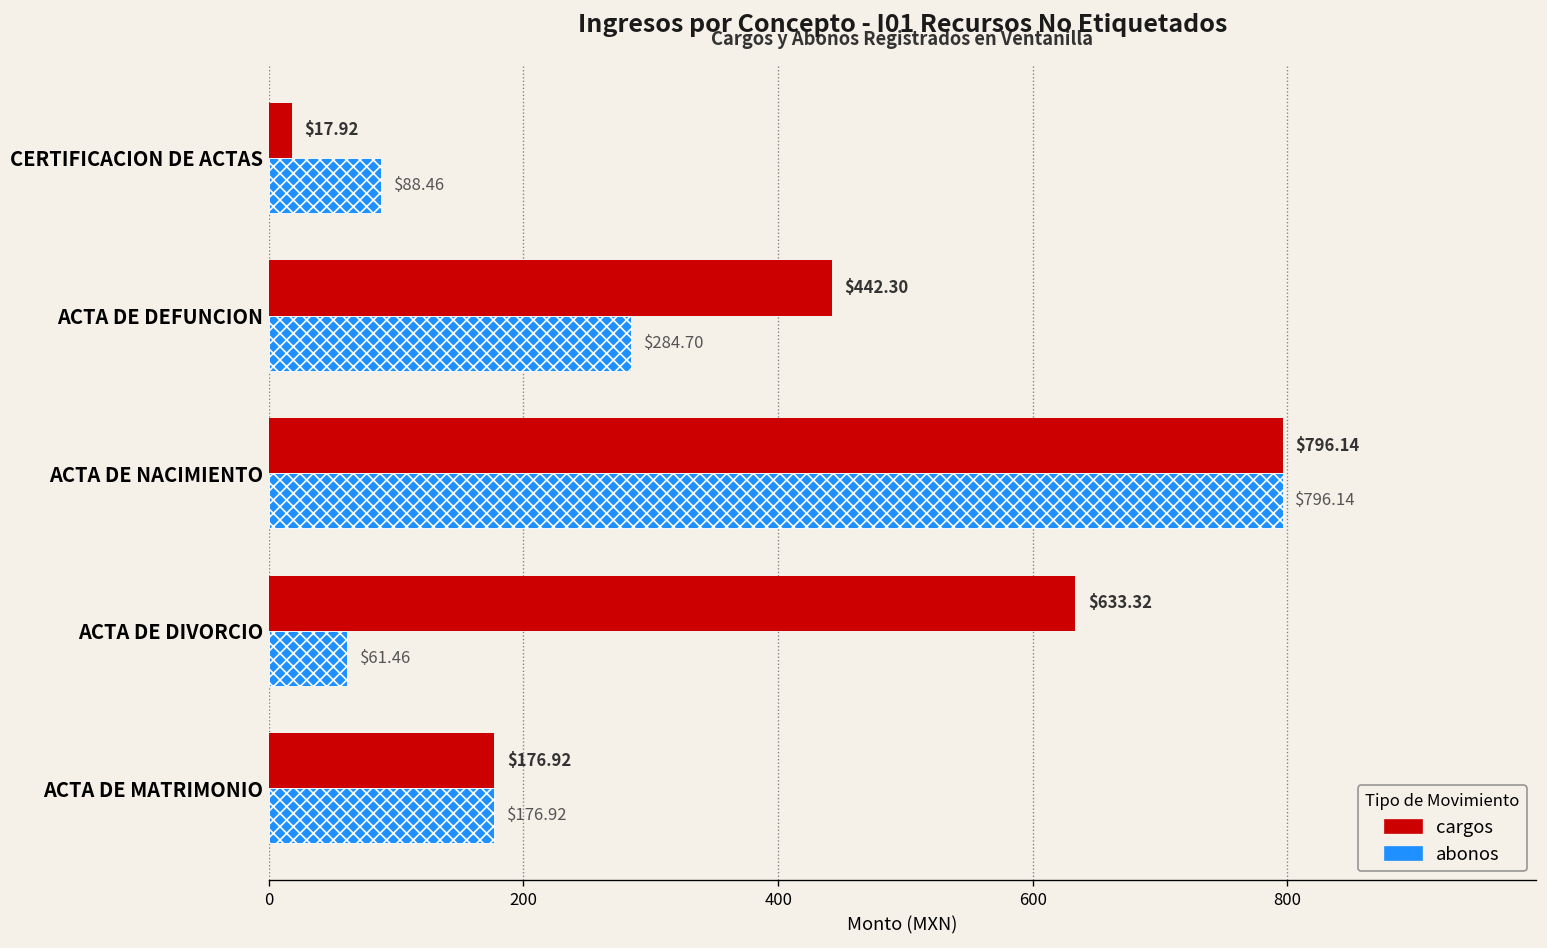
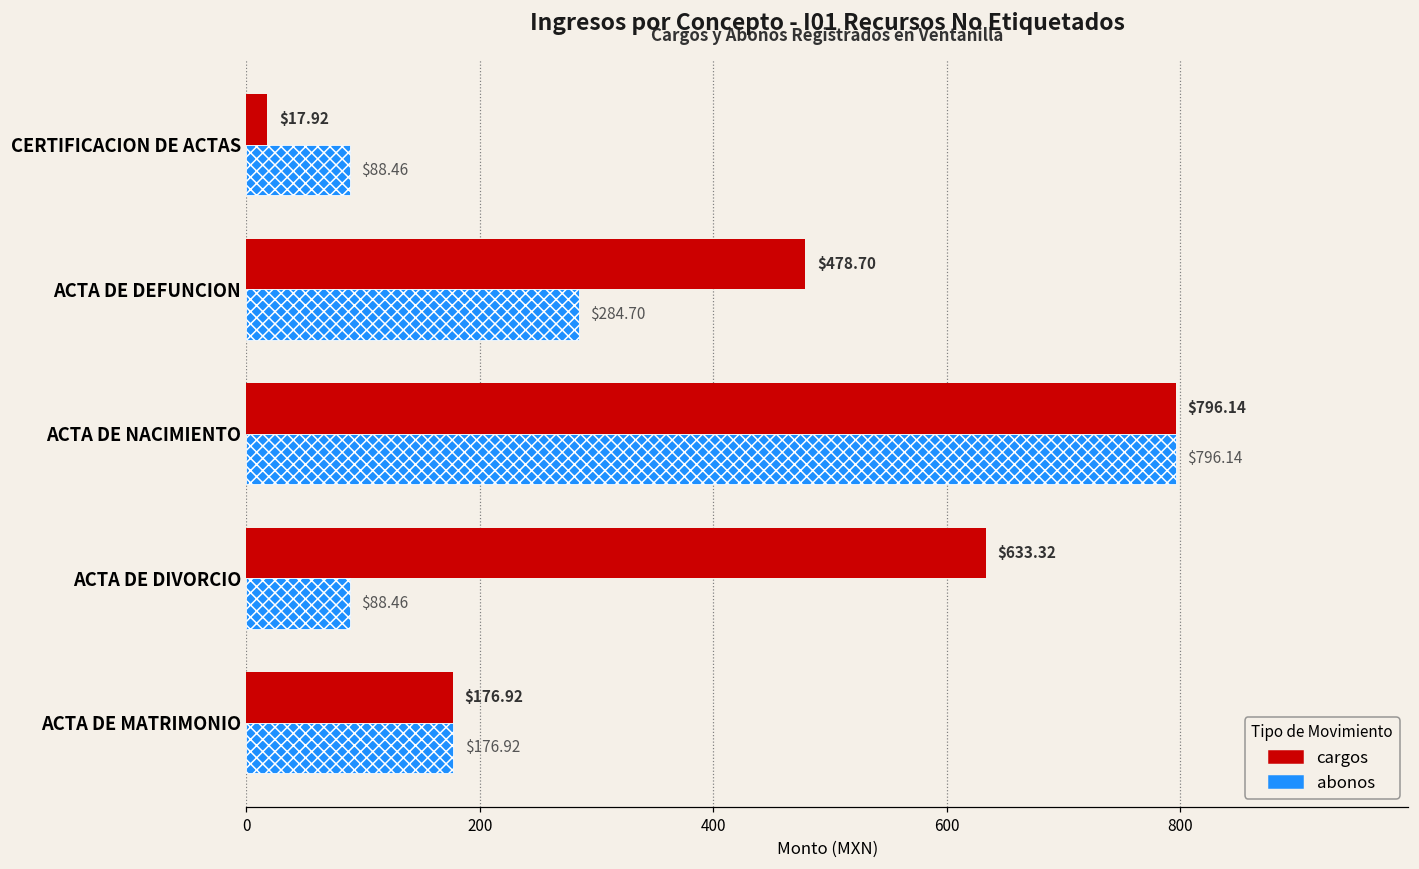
cargos, ACTA DE DEFUNCION: $442.30 -> $478.70
abonos, ACTA DE DIVORCIO: $61.46 -> $88.46
